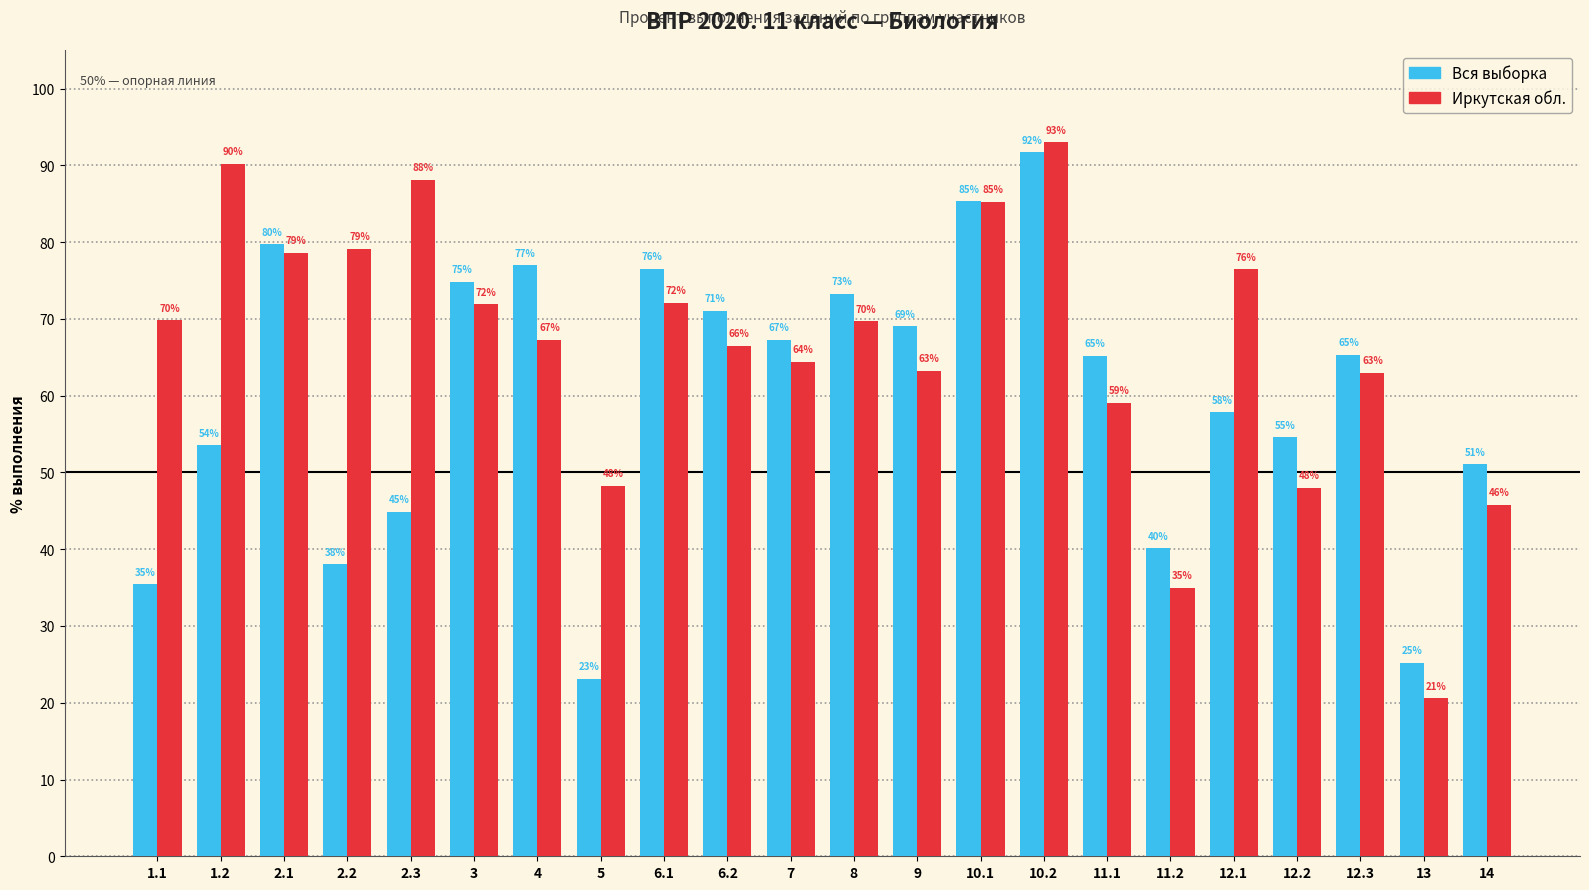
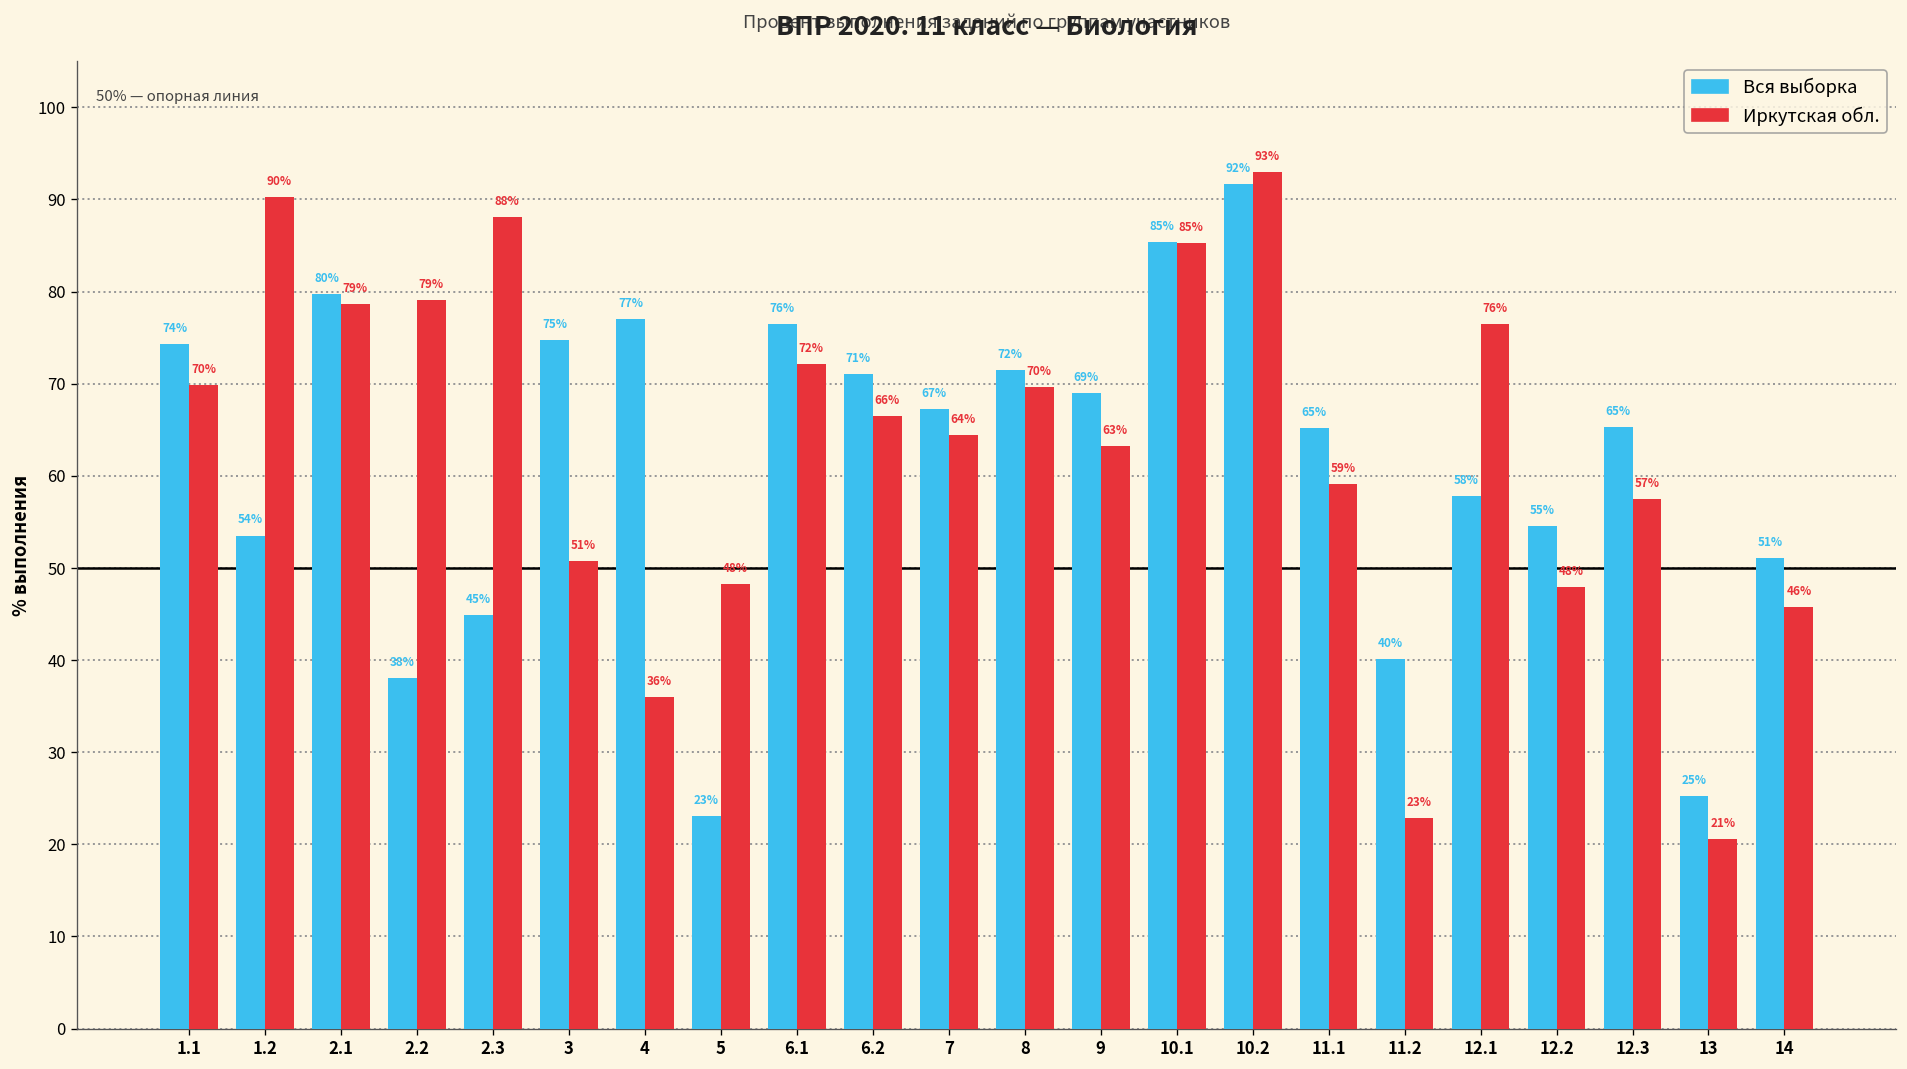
Вся выборка, 1.1: 35% -> 74%
Иркутская обл., 3: 72% -> 51%
Иркутская обл., 4: 67% -> 36%
Вся выборка, 8: 73% -> 72%
Иркутская обл., 11.2: 35% -> 23%
Иркутская обл., 12.3: 63% -> 57%
